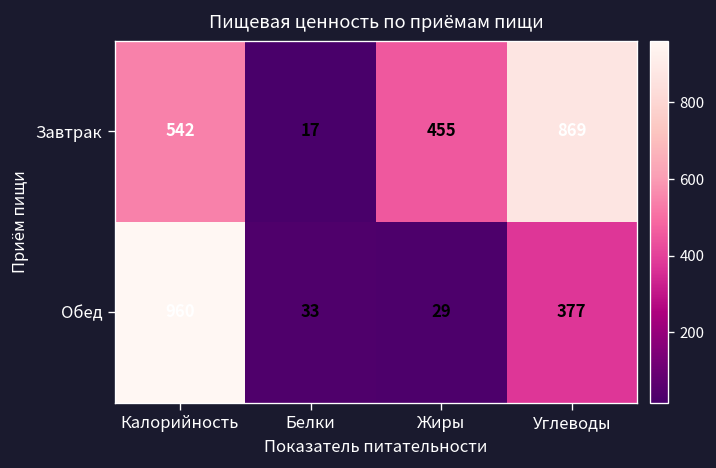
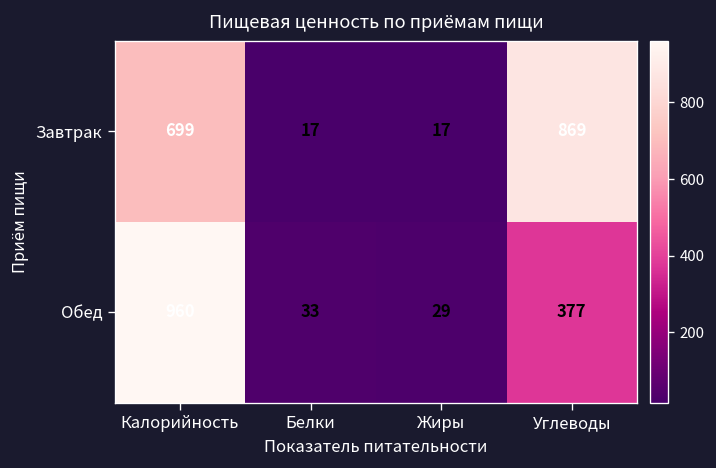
Завтрак, Калорийность: 542 -> 699
Завтрак, Жиры: 455 -> 17
